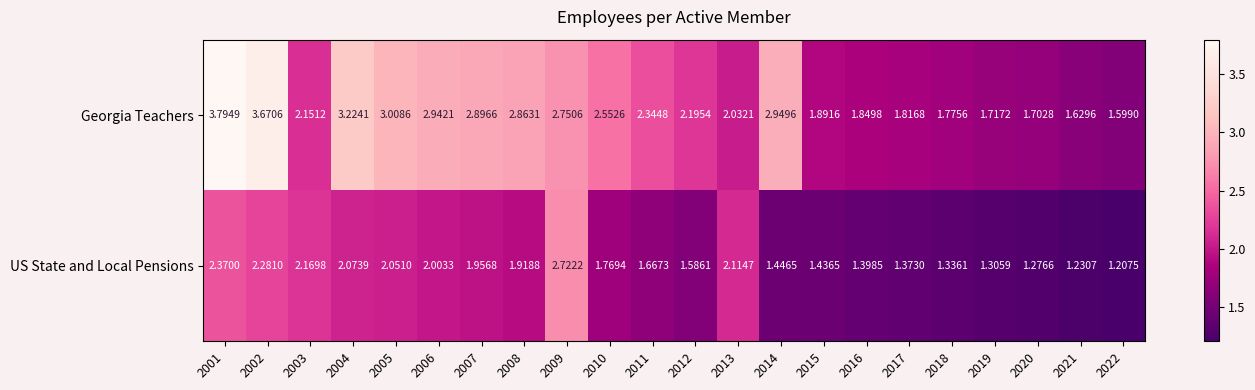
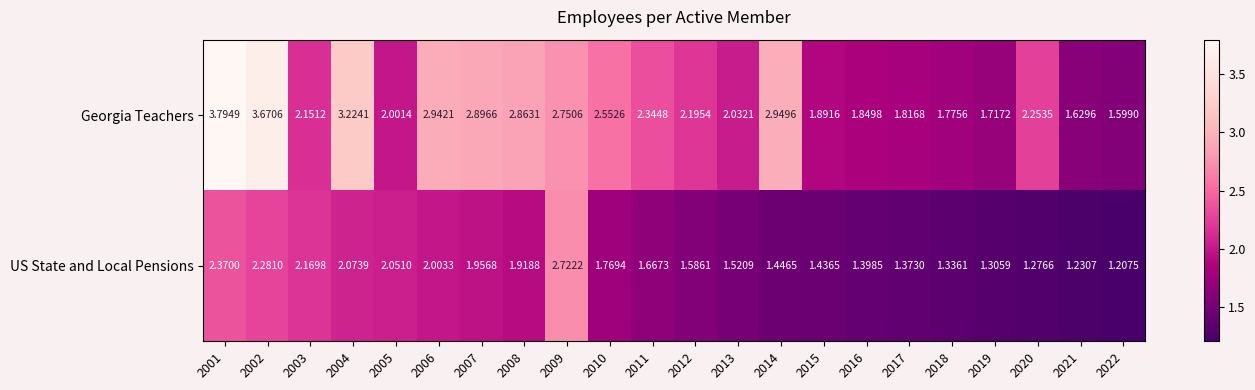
Georgia Teachers, 2005: 3.0086 -> 2.0014
Georgia Teachers, 2020: 1.7028 -> 2.2535
US State and Local Pensions, 2013: 2.1147 -> 1.5209
